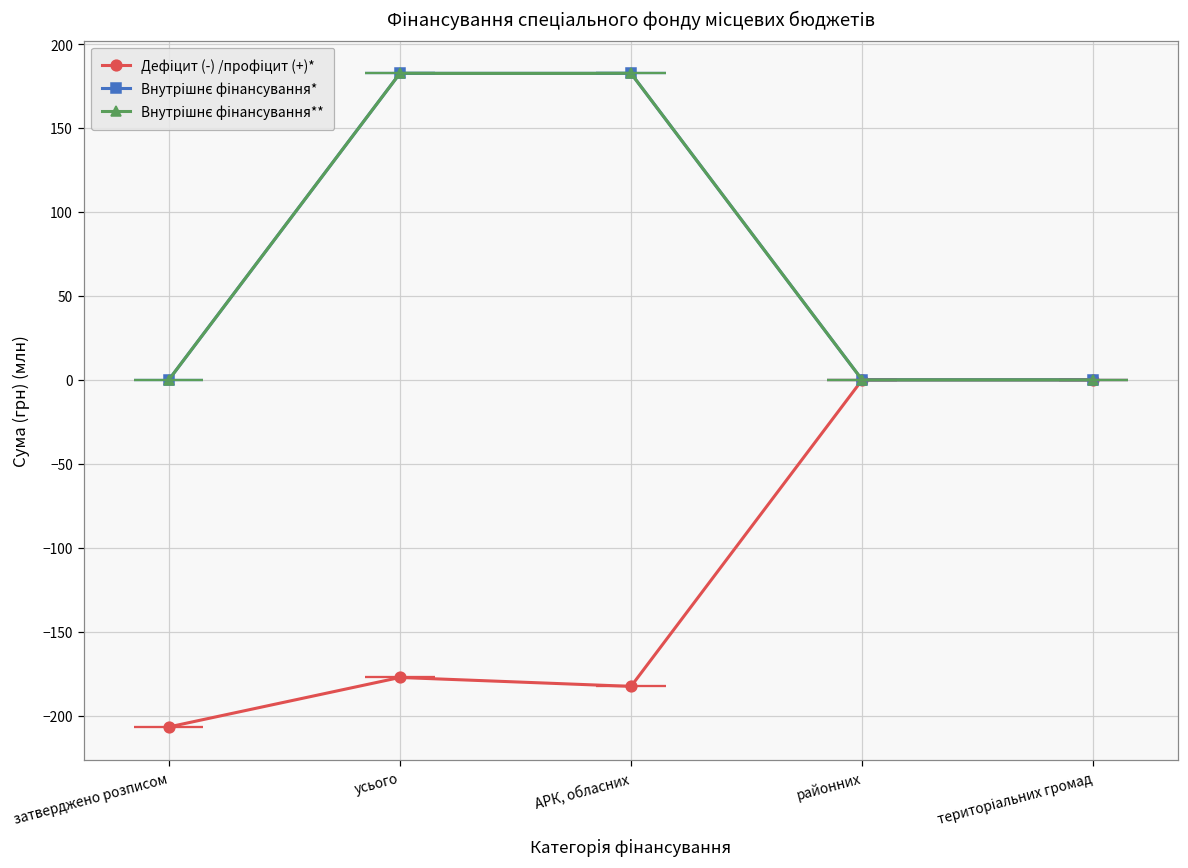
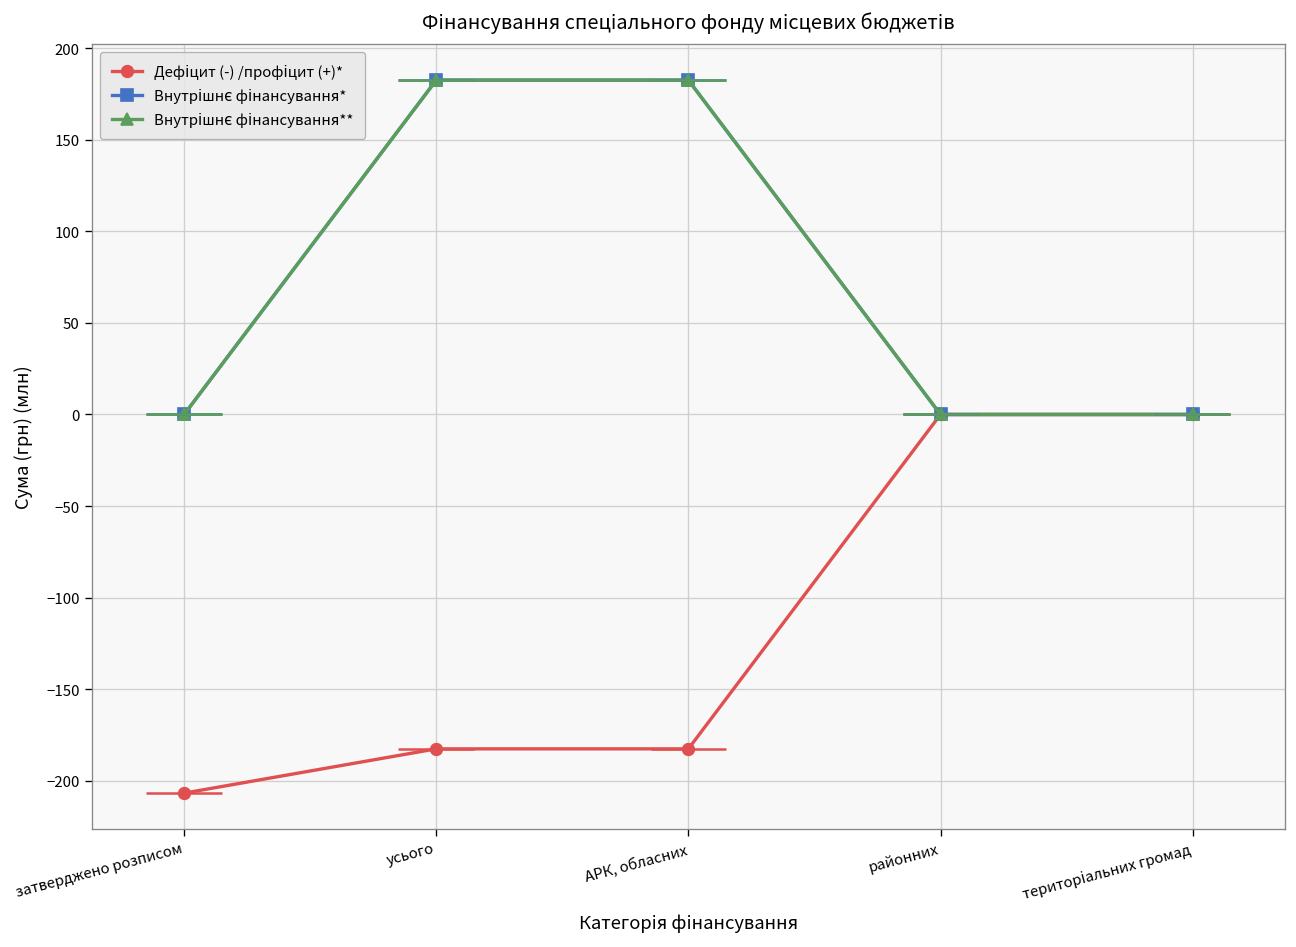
Дефіцит (-) /профіцит (+)*, усього: -177 -> -183
